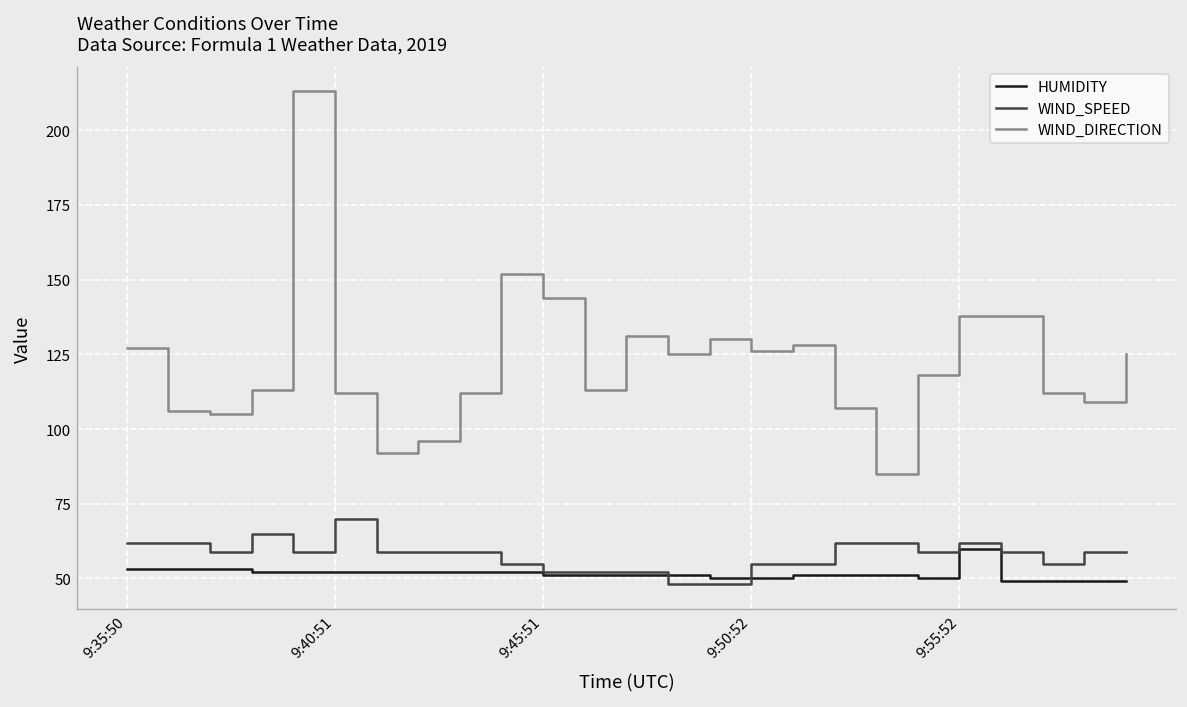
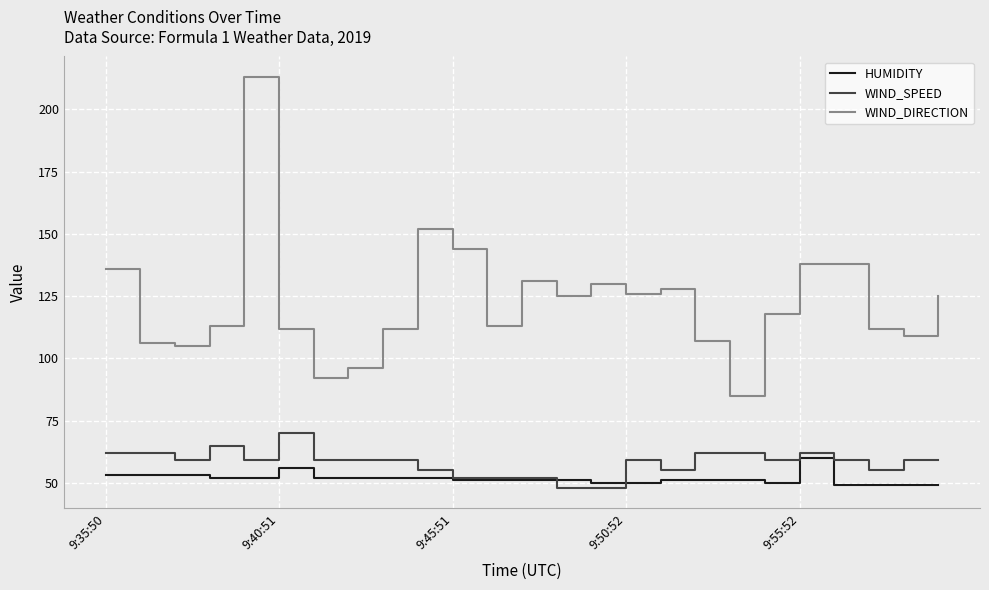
WIND_DIRECTION, 9:35:50: 127 -> 136
HUMIDITY, 9:40:51: 52 -> 56
WIND_SPEED, 9:50:52: 55 -> 59
